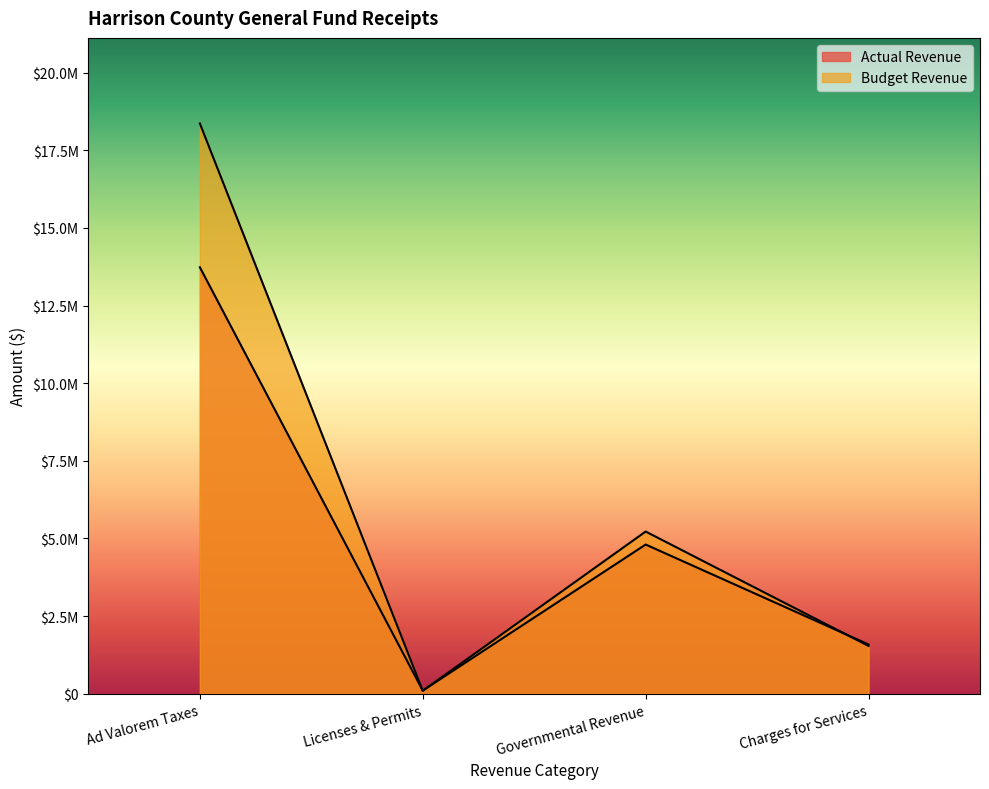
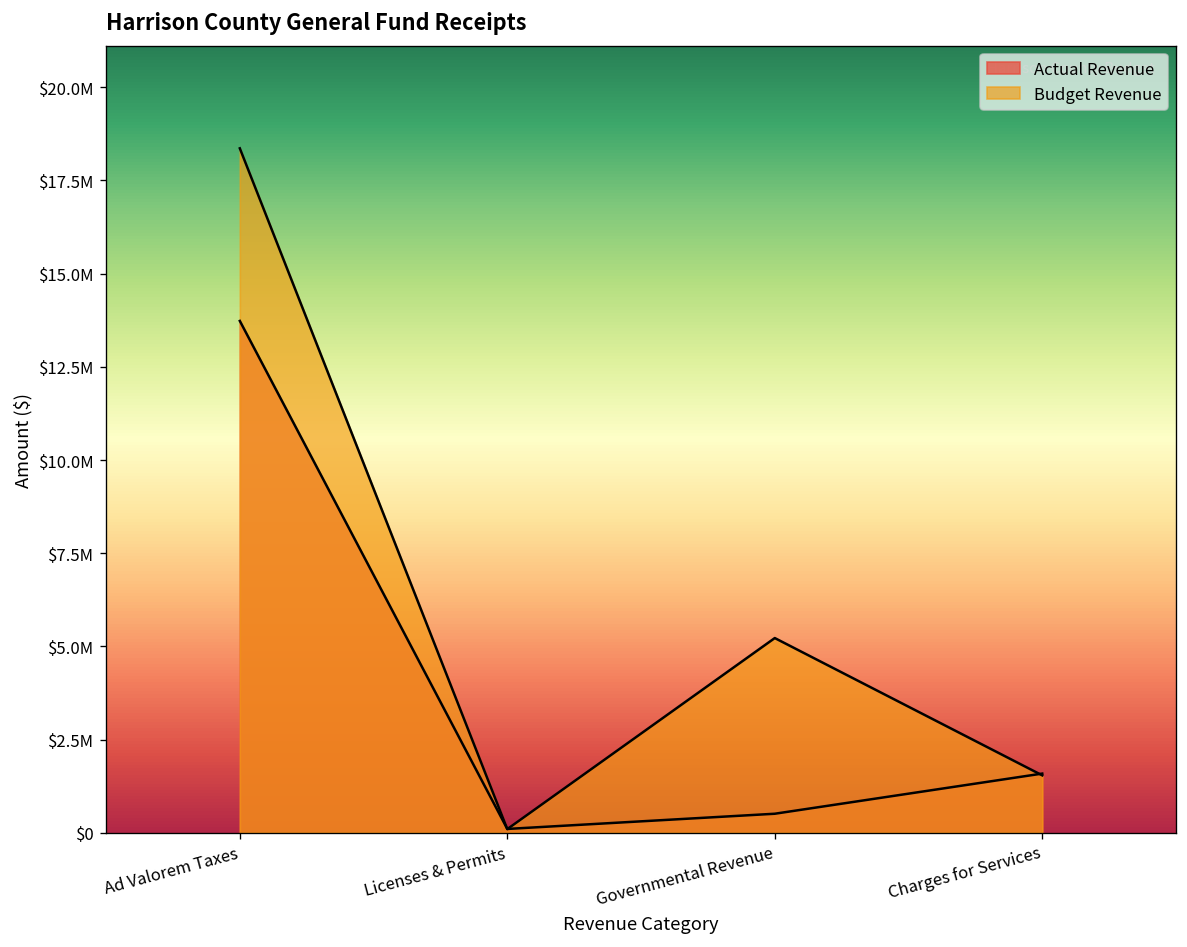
Actual Revenue, Governmental Revenue: $4800000 -> $500000
